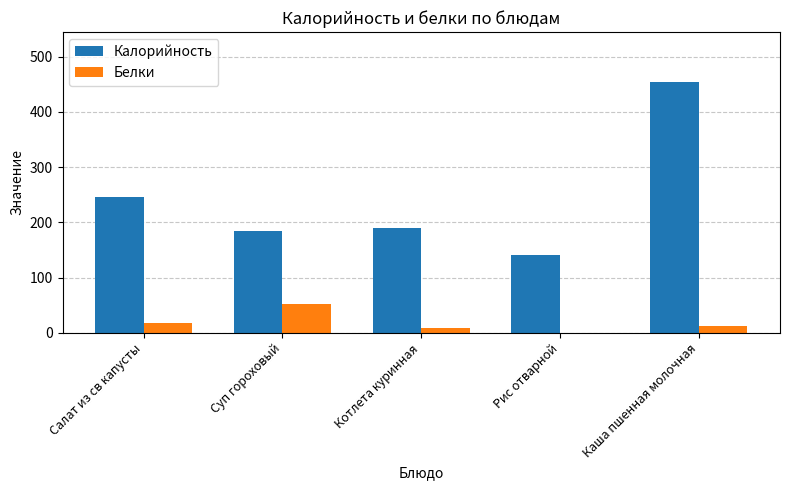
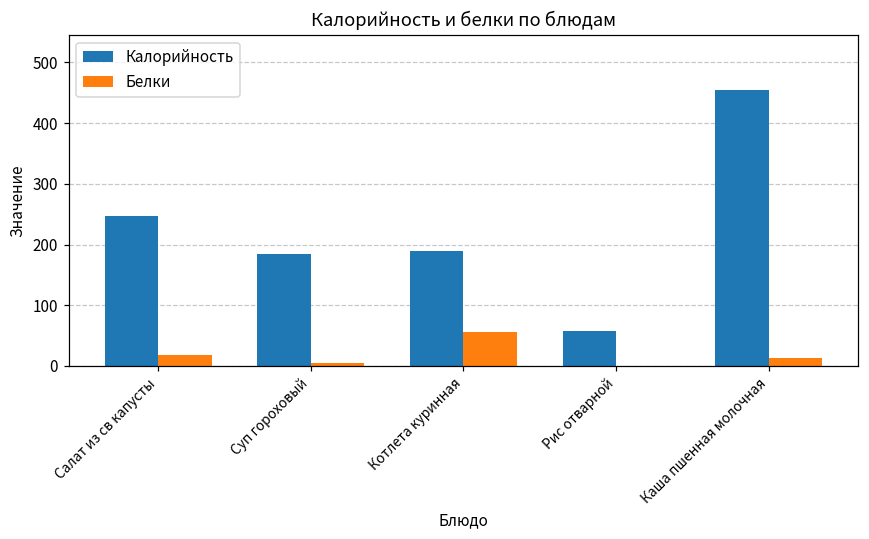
Белки, Суп гороховый: 50 -> 0
Белки, Котлета куринная: 10 -> 60
Калорийность, Рис отварной: 140 -> 60
